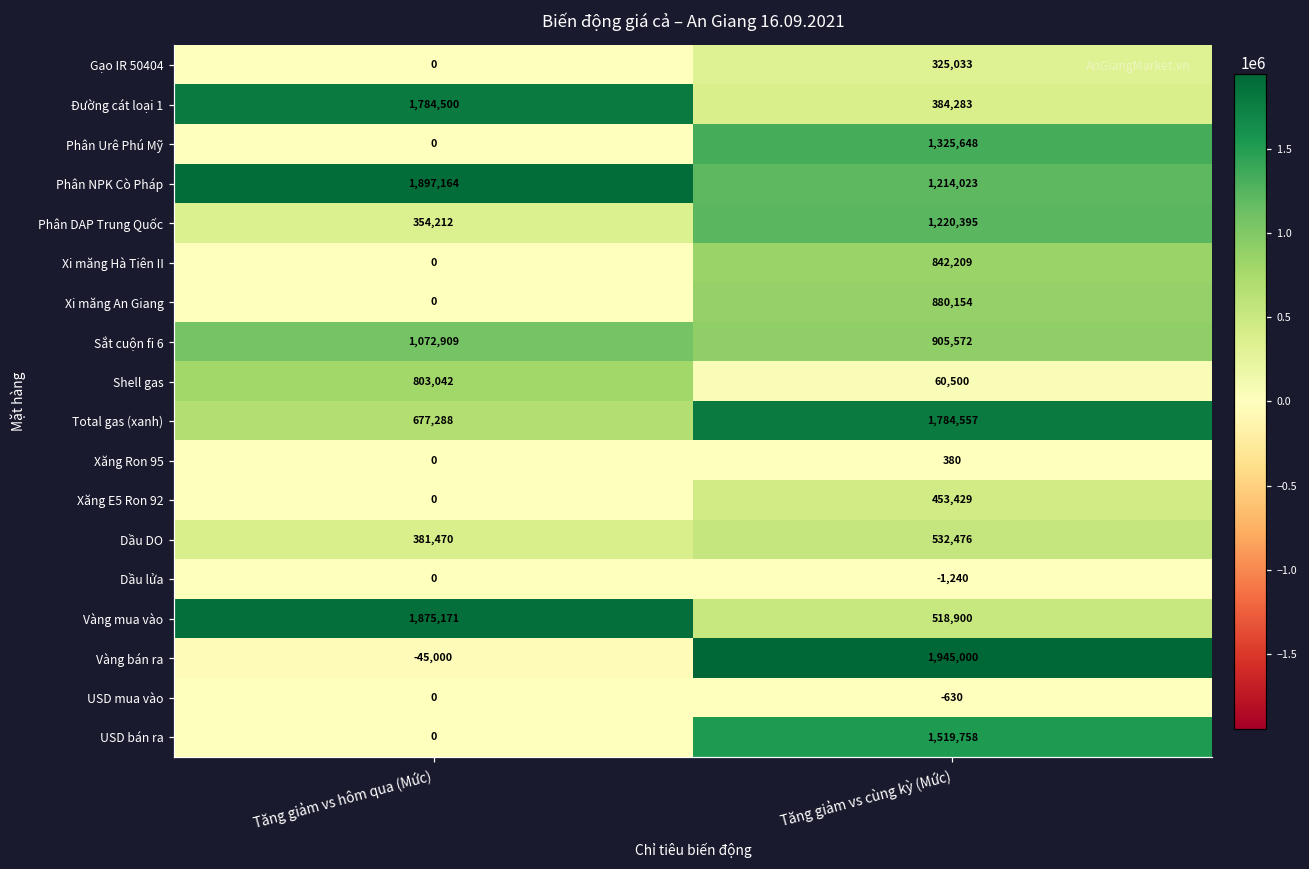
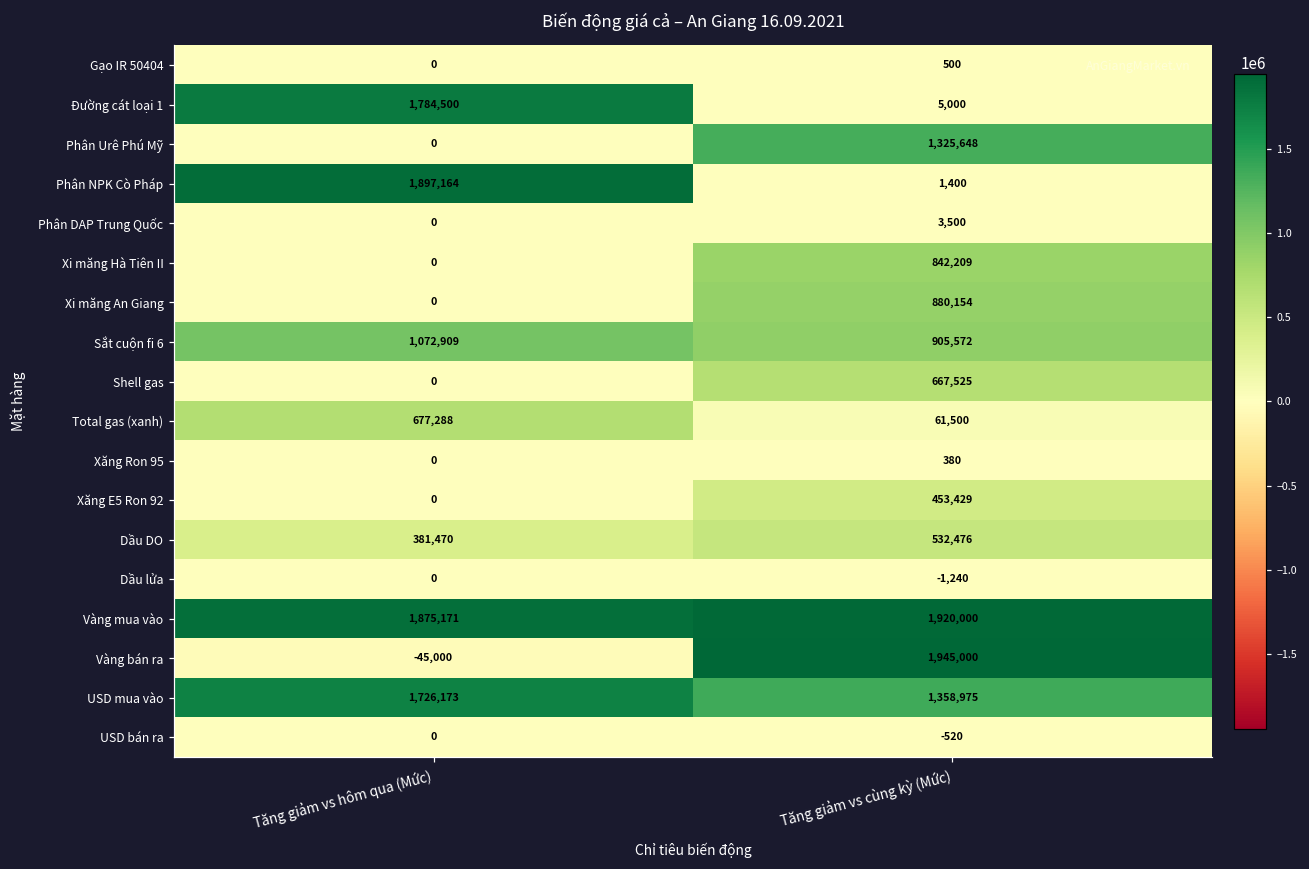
Gạo IR 50404, Tăng giảm vs cùng kỳ (Mức): 325,033 -> 500
Đường cát loại 1, Tăng giảm vs cùng kỳ (Mức): 384,283 -> 5,000
Phân NPK Cò Pháp, Tăng giảm vs cùng kỳ (Mức): 1,214,023 -> 1,400
Phân DAP Trung Quốc, Tăng giảm vs hôm qua (Mức): 354,212 -> 0
Phân DAP Trung Quốc, Tăng giảm vs cùng kỳ (Mức): 1,220,395 -> 3,500
Shell gas, Tăng giảm vs hôm qua (Mức): 803,042 -> 0
Shell gas, Tăng giảm vs cùng kỳ (Mức): 60,500 -> 667,525
Total gas (xanh), Tăng giảm vs cùng kỳ (Mức): 1,784,557 -> 61,500
Vàng mua vào, Tăng giảm vs cùng kỳ (Mức): 518,900 -> 1,920,000
USD mua vào, Tăng giảm vs hôm qua (Mức): 0 -> 1,726,173
USD mua vào, Tăng giảm vs cùng kỳ (Mức): -630 -> 1,358,975
USD bán ra, Tăng giảm vs cùng kỳ (Mức): 1,519,758 -> -520
